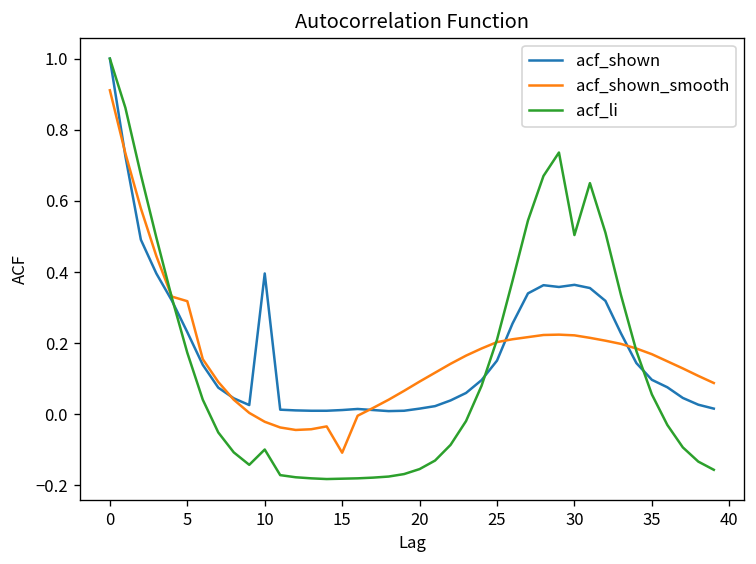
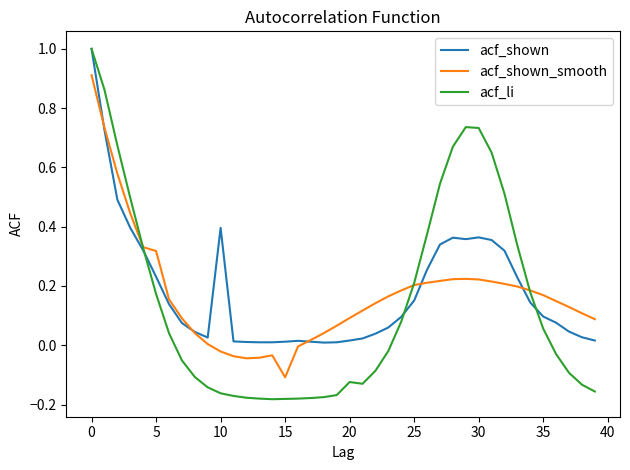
acf_li, 10: -0.10 -> -0.16
acf_li, 20: -0.15 -> -0.12
acf_li, 30: 0.50 -> 0.73
